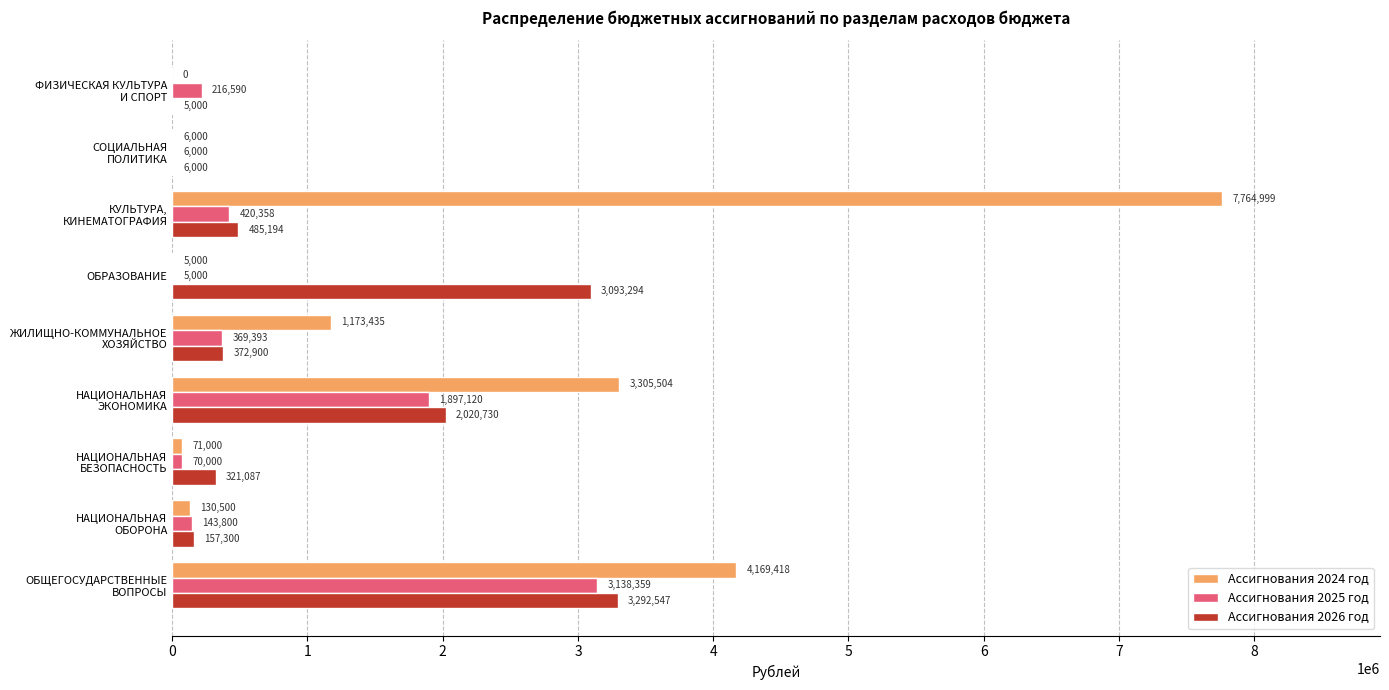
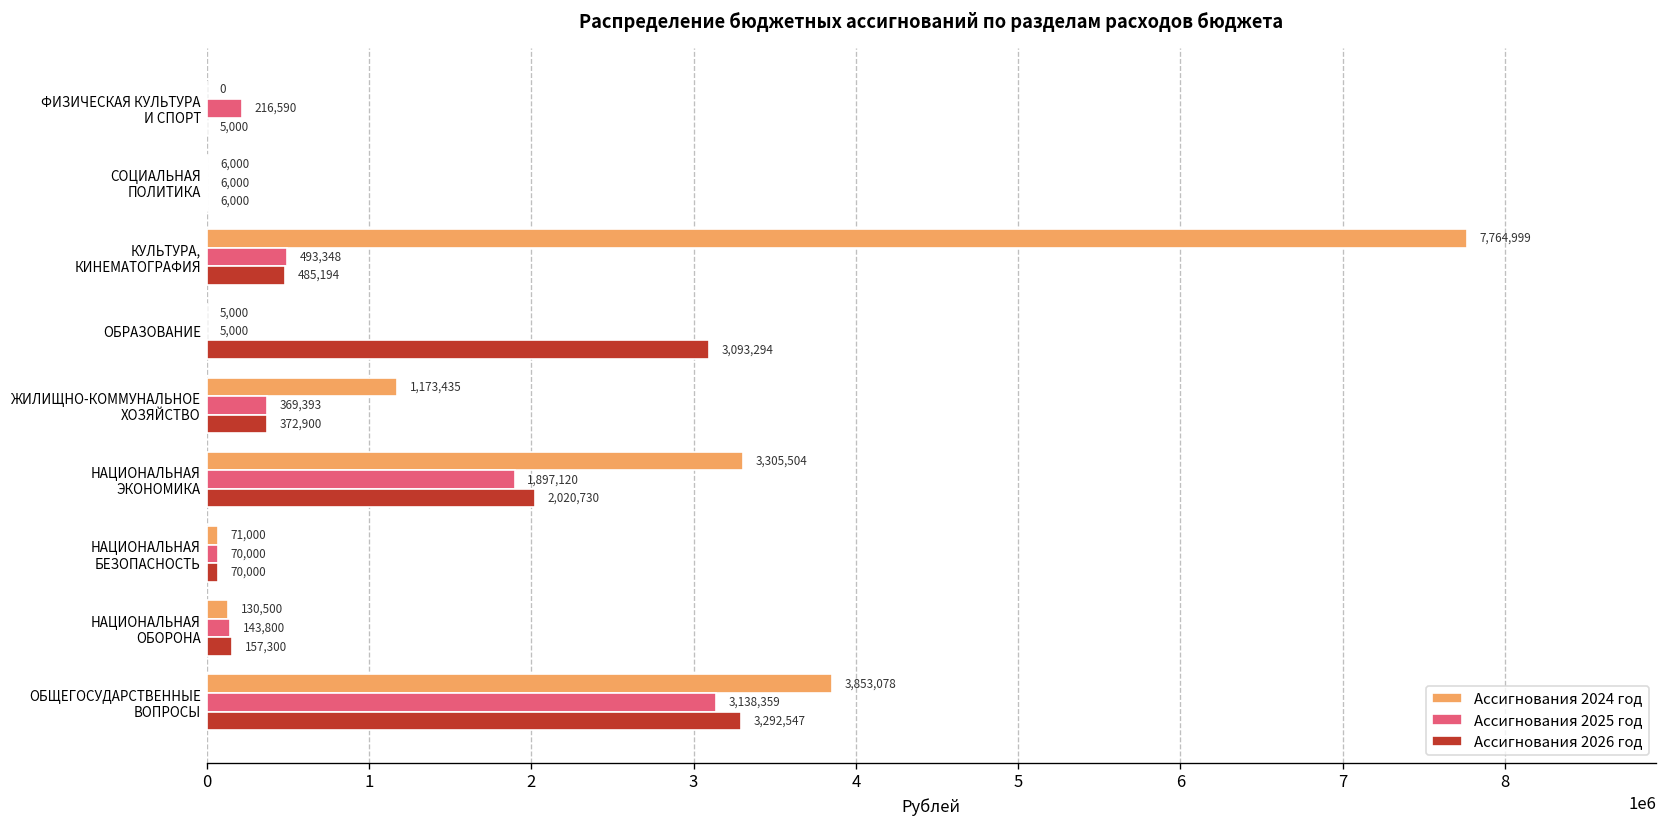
Ассигнования 2025 год, КУЛЬТУРА, КИНЕМАТОГРАФИЯ: 420,358 -> 493,348
Ассигнования 2026 год, НАЦИОНАЛЬНАЯ БЕЗОПАСНОСТЬ: 321,087 -> 70,000
Ассигнования 2024 год, ОБЩЕГОСУДАРСТВЕННЫЕ ВОПРОСЫ: 4,169,418 -> 3,853,078
